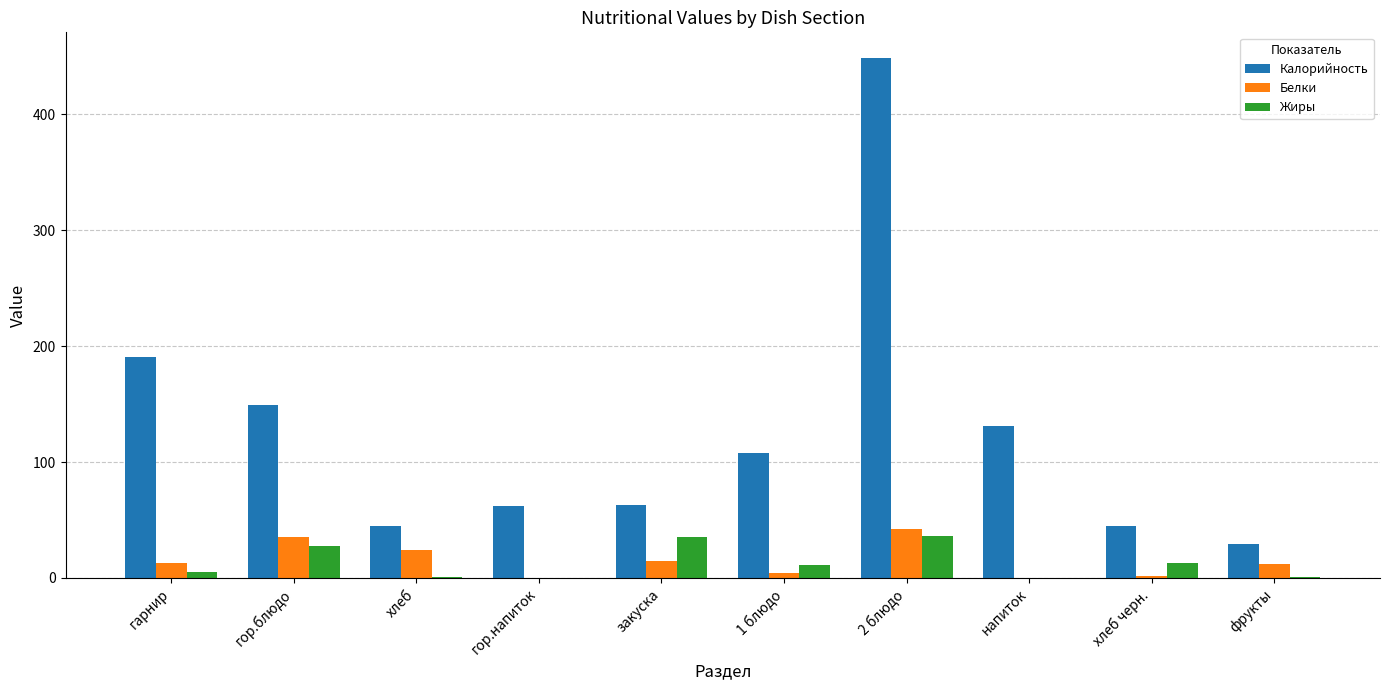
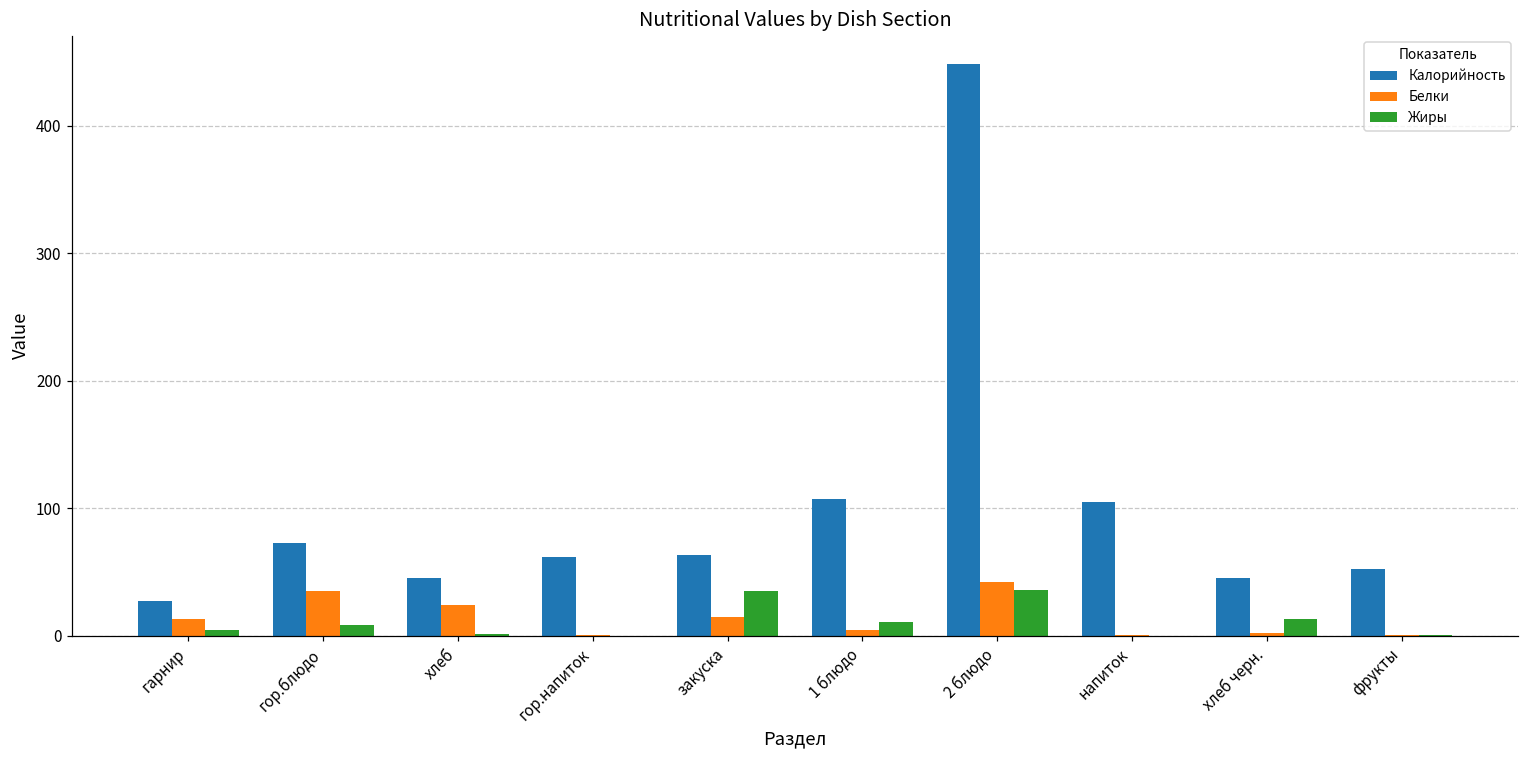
Калорийность, гарнир: 191 -> 27
Калорийность, гор.блюдо: 149 -> 73
Жиры, гор.блюдо: 27 -> 8
Калорийность, напиток: 131 -> 105
Калорийность, фрукты: 29 -> 52
Белки, фрукты: 12 -> 0
